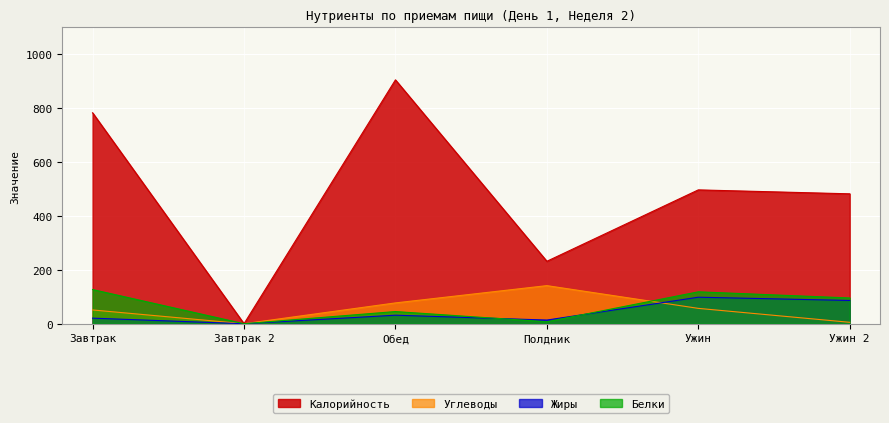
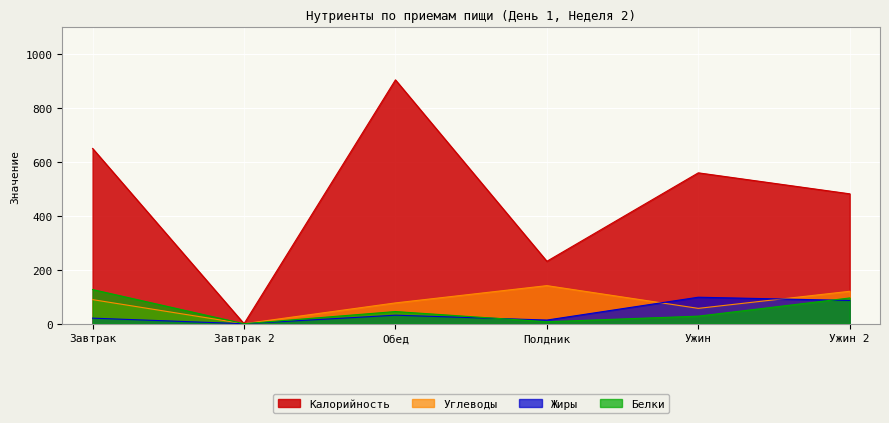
Калорийность, Завтрак: 780 -> 650
Углеводы, Завтрак: 50 -> 90
Калорийность, Ужин: 500 -> 560
Белки, Ужин: 120 -> 30
Углеводы, Ужин 2: 10 -> 120
